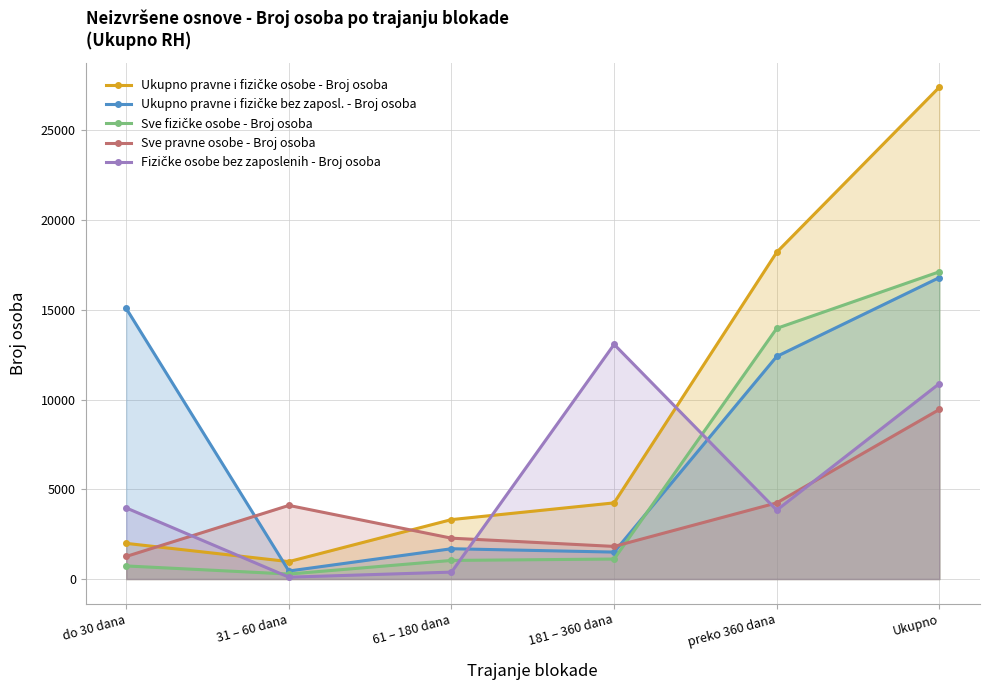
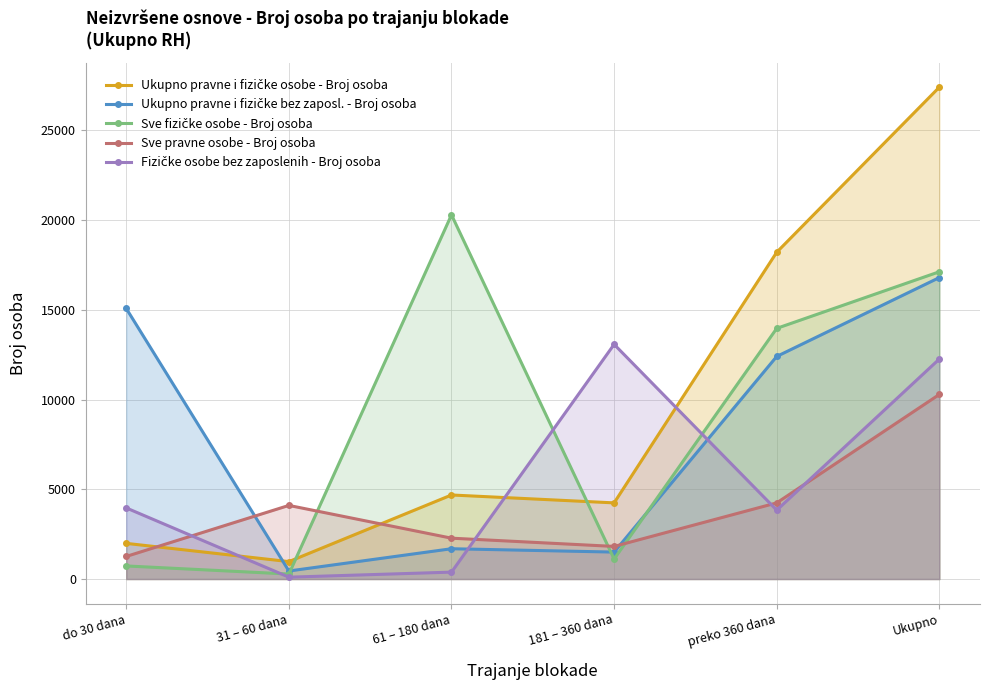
Ukupno pravne i fizičke osobe - Broj osoba, 61 – 180 dana: 3300 -> 4700
Sve fizičke osobe - Broj osoba, 61 – 180 dana: 1000 -> 20300
Sve pravne osobe - Broj osoba, Ukupno: 9400 -> 10300
Fizičke osobe bez zaposlenih - Broj osoba, Ukupno: 10900 -> 12300
